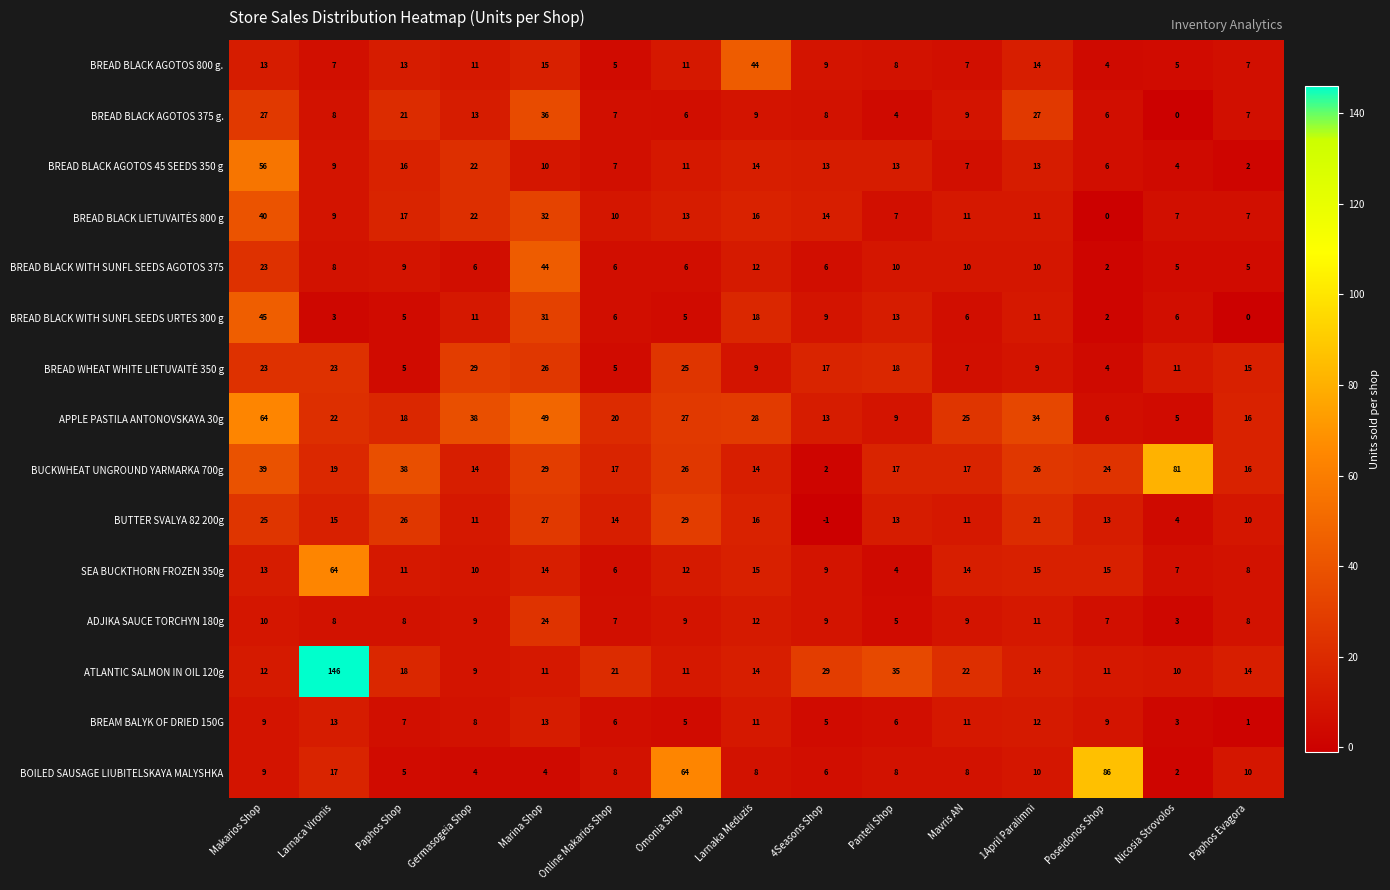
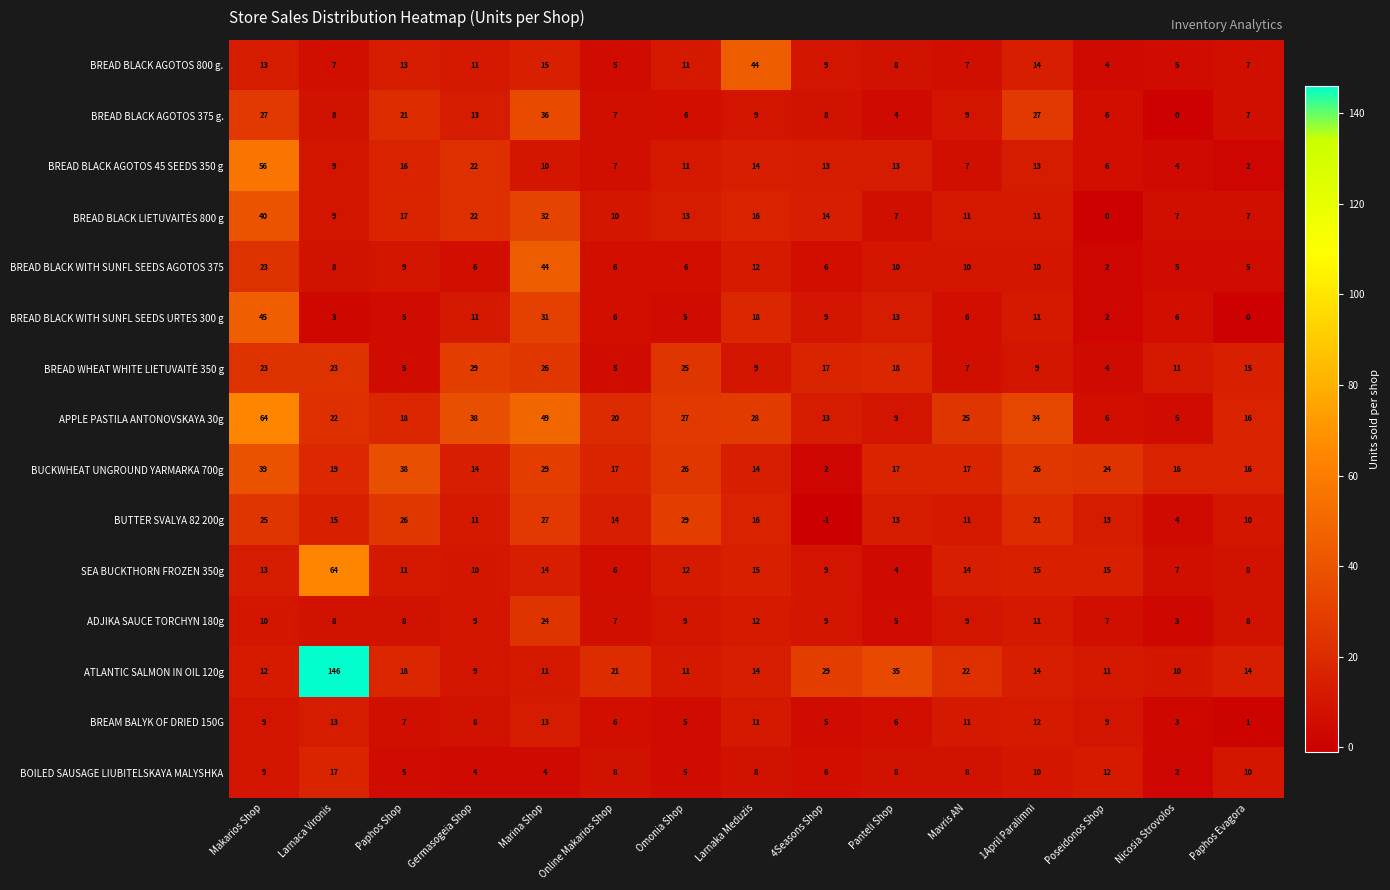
BUCKWHEAT UNGROUND YARMARKA 700g, Nicosia Strovolos: 81 -> 16
BOILED SAUSAGE LIUBITELSKAYA MALYSHKA, Omonia Shop: 64 -> 5
BOILED SAUSAGE LIUBITELSKAYA MALYSHKA, Poseidonos Shop: 86 -> 12
